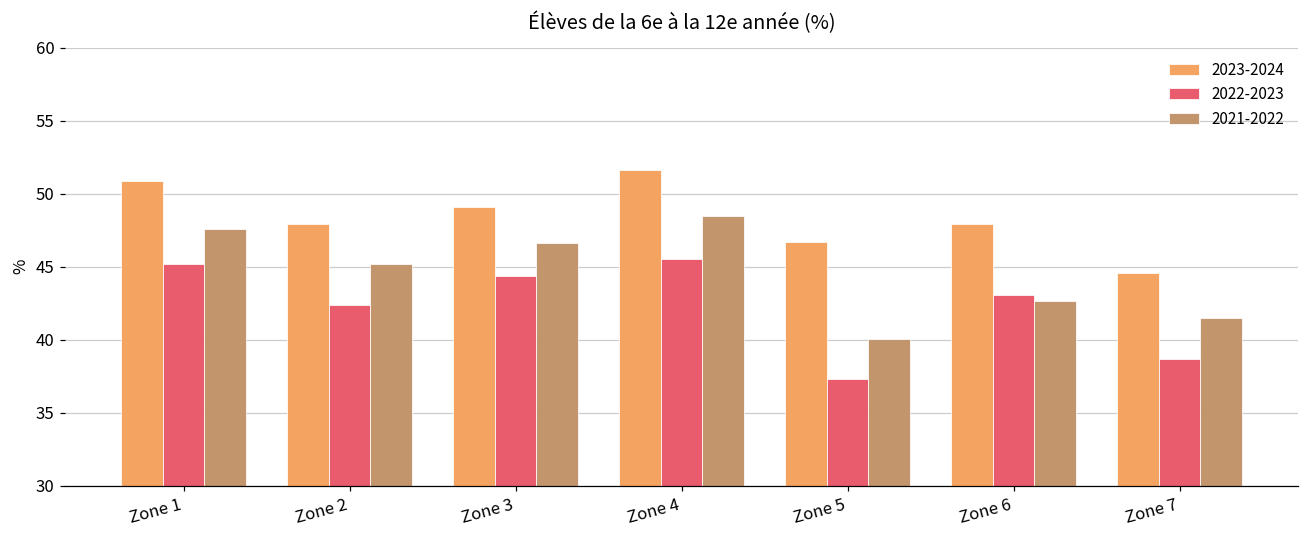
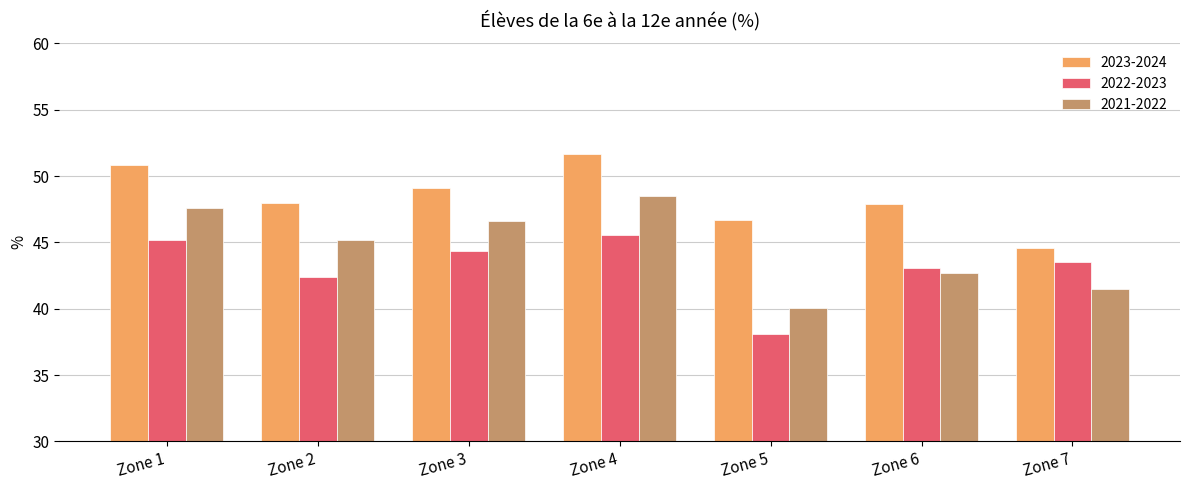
2022-2023, Zone 5: 37.3 -> 38.1
2022-2023, Zone 7: 38.7 -> 43.5
